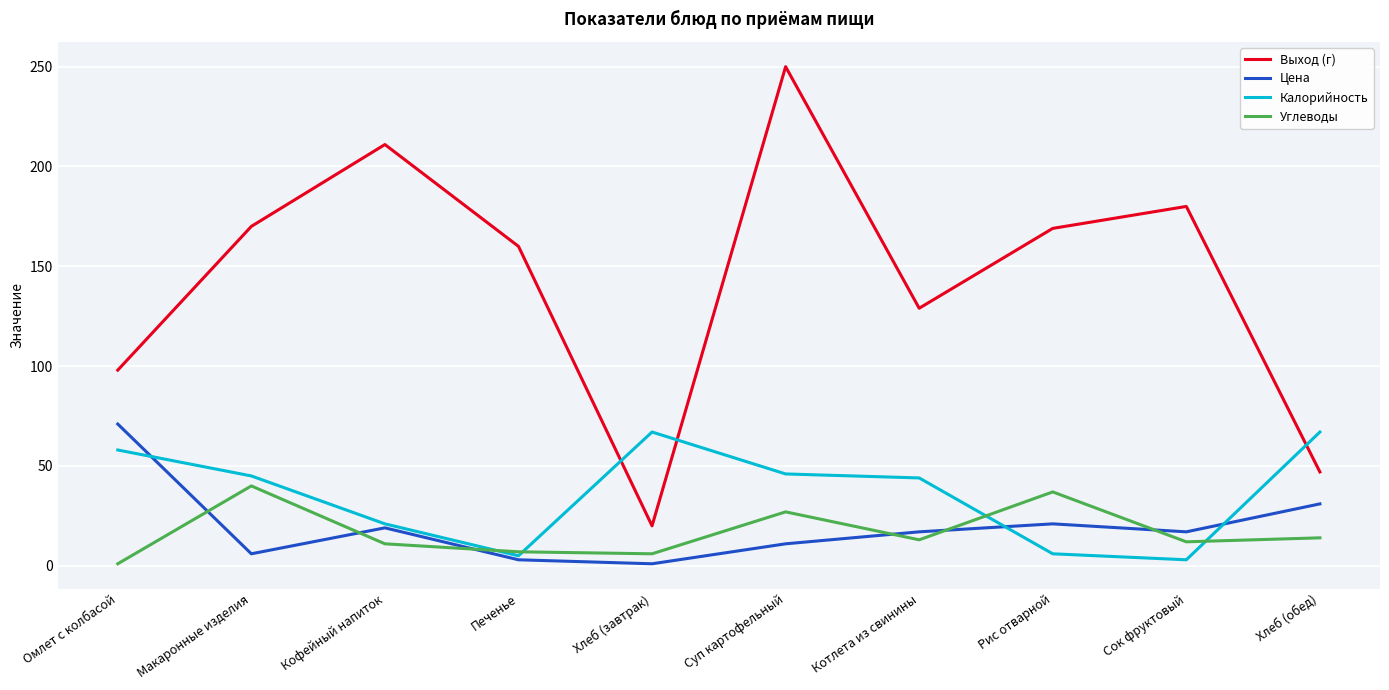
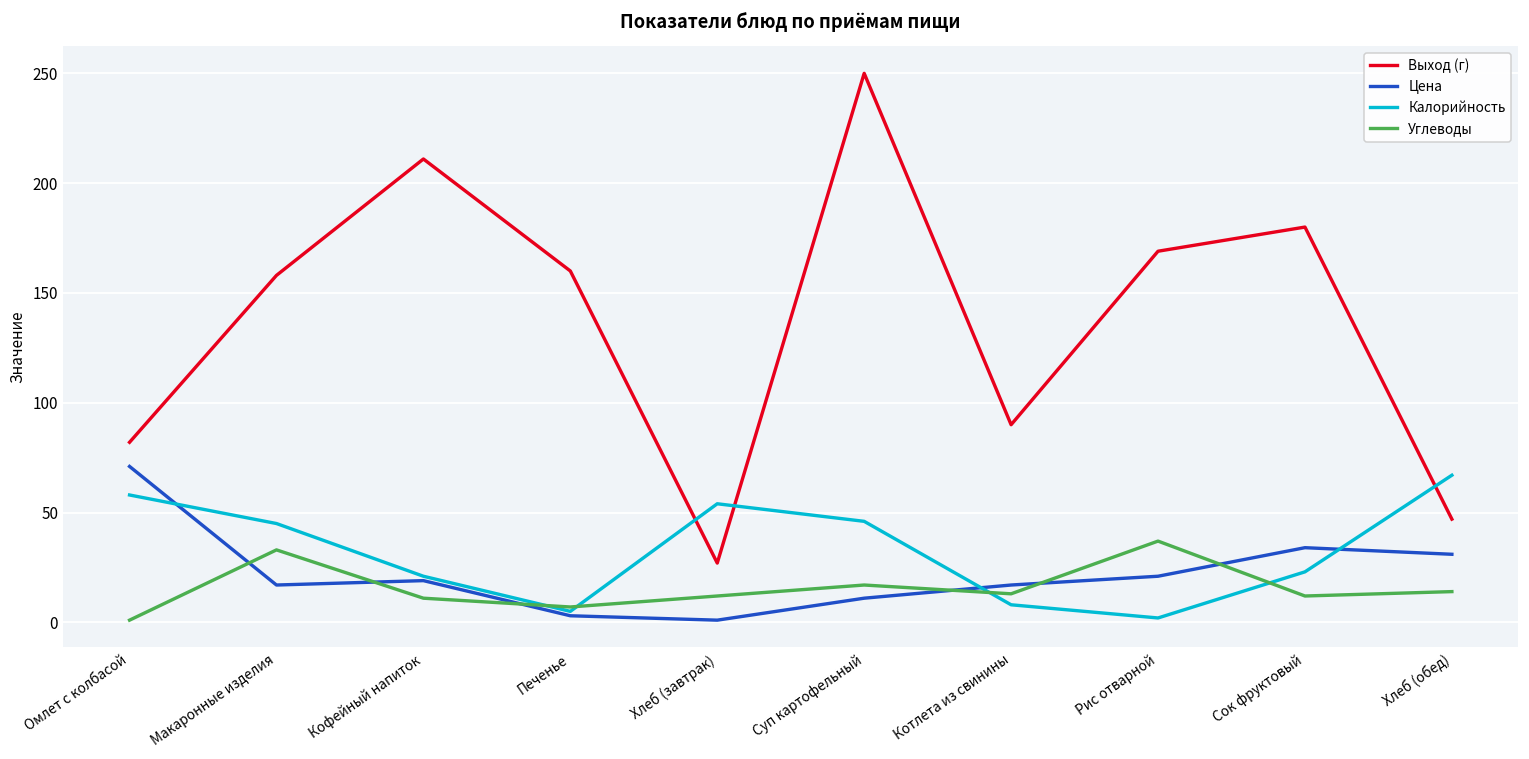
Выход (г), Омлет с колбасой: 98 -> 82
Выход (г), Макаронные изделия: 170 -> 158
Цена, Макаронные изделия: 6 -> 17
Углеводы, Макаронные изделия: 40 -> 33
Выход (г), Хлеб (завтрак): 20 -> 27
Калорийность, Хлеб (завтрак): 67 -> 54
Углеводы, Хлеб (завтрак): 6 -> 12
Углеводы, Суп картофельный: 27 -> 17
Выход (г), Котлета из свинины: 129 -> 90
Калорийность, Котлета из свинины: 44 -> 8
Калорийность, Рис отварной: 6 -> 2
Цена, Сок фруктовый: 17 -> 34
Калорийность, Сок фруктовый: 3 -> 23
